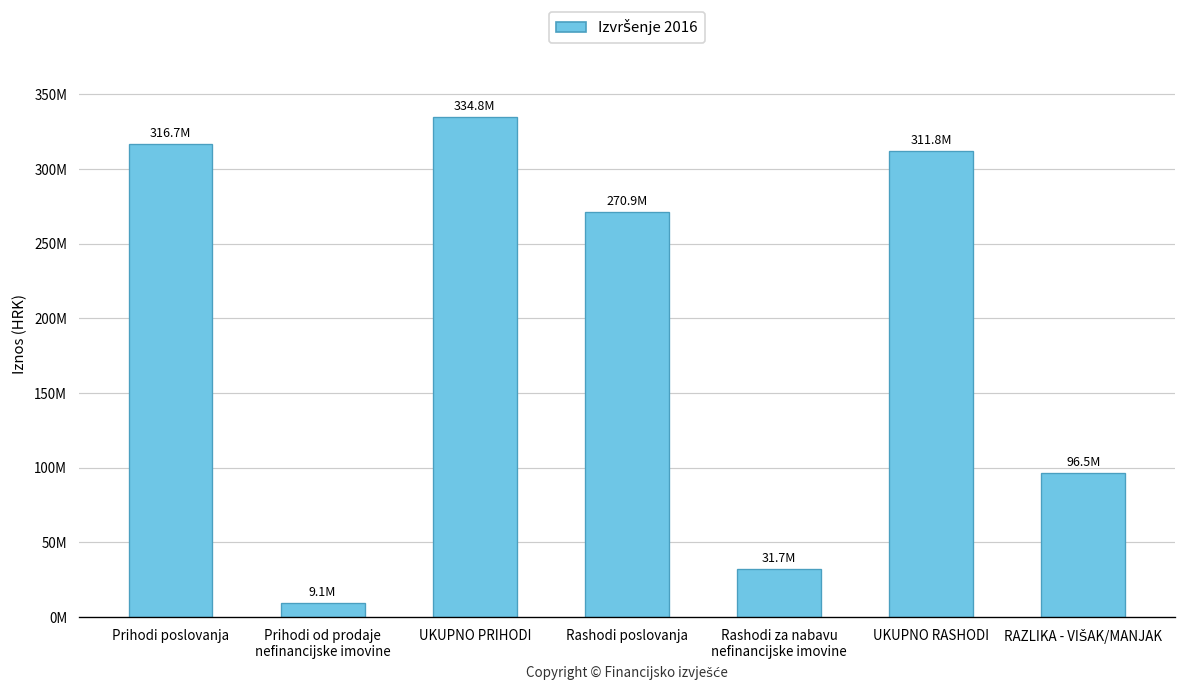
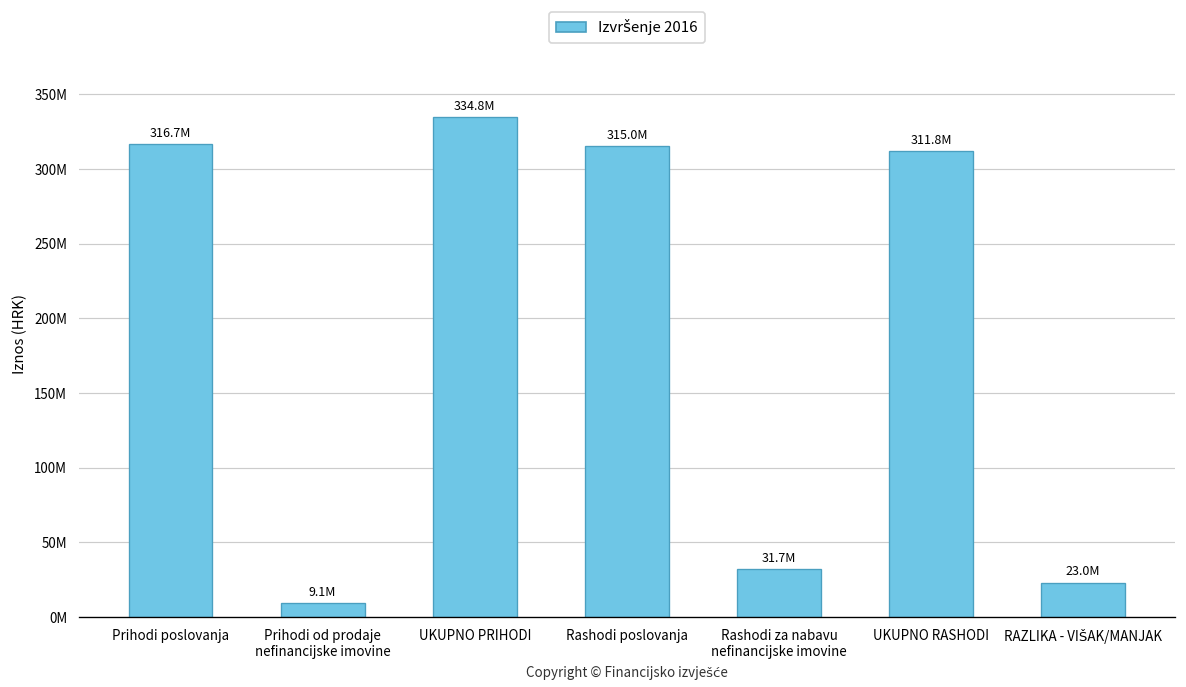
Rashodi poslovanja: 270.9M -> 315.0M
RAZLIKA - VIŠAK/MANJAK: 96.5M -> 23.0M
